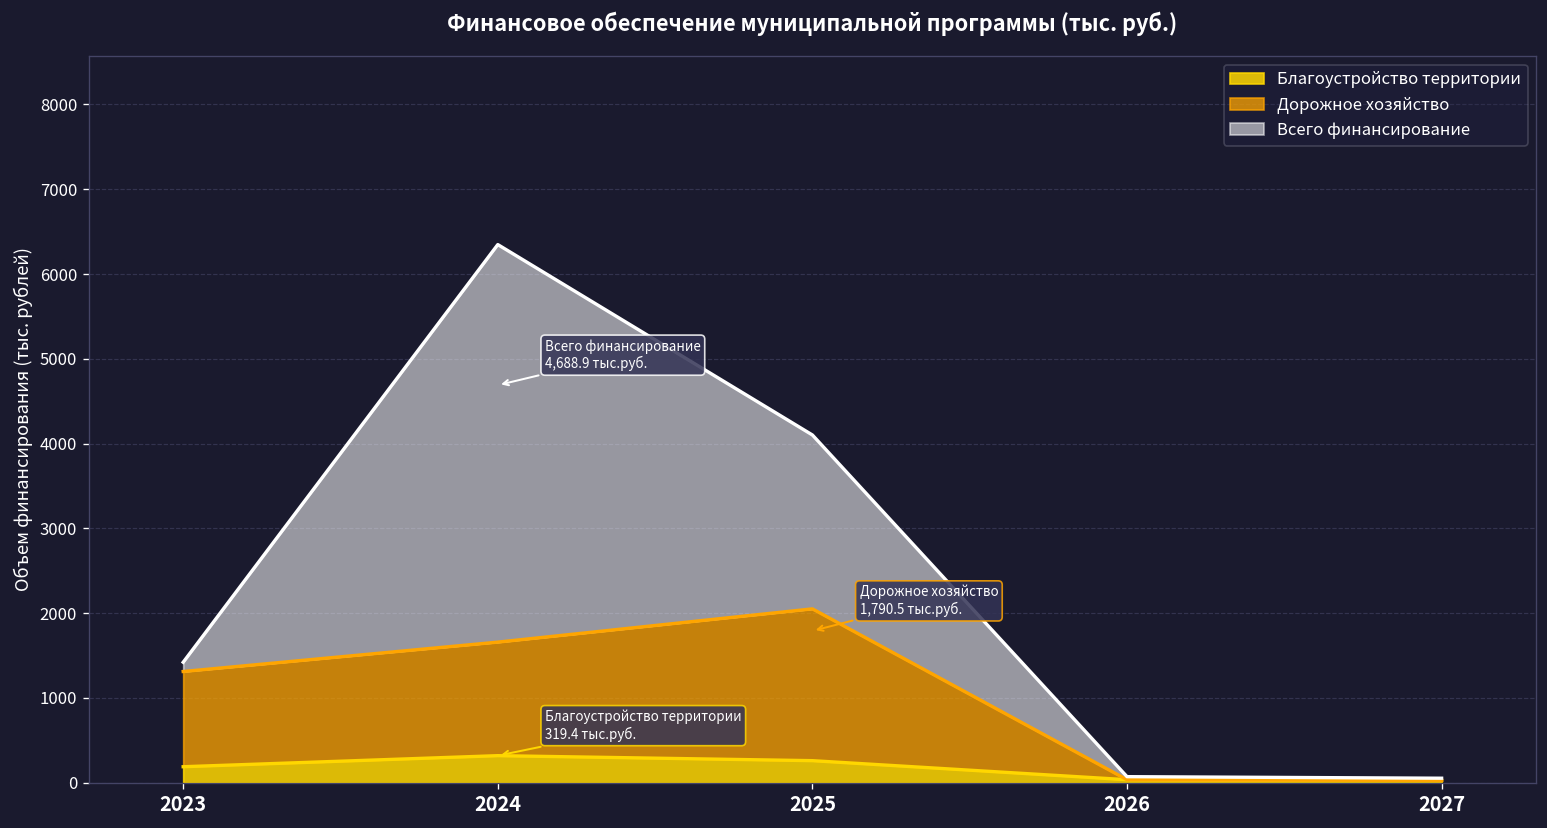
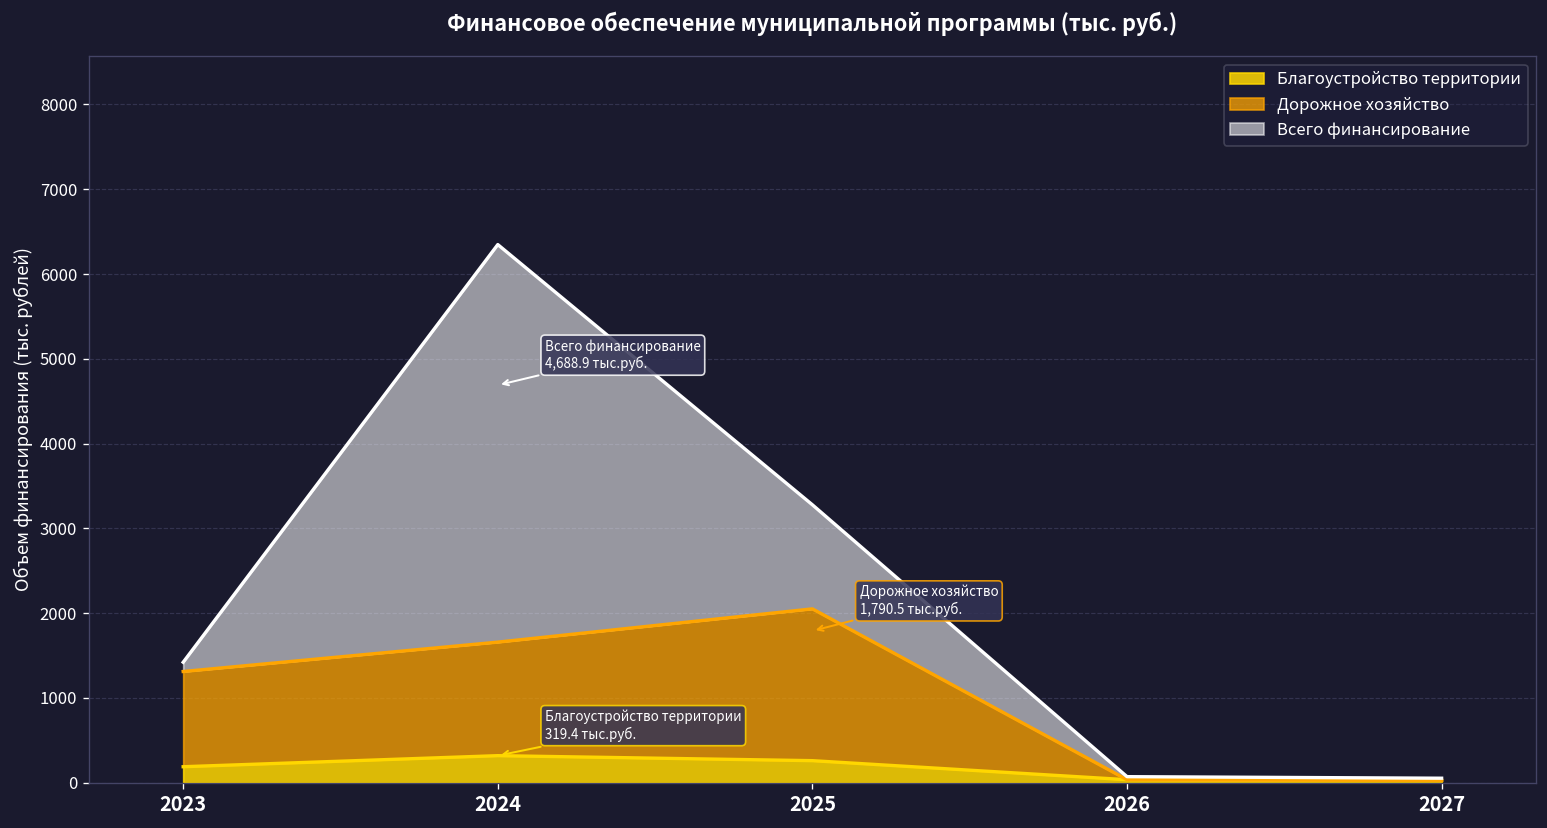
Всего финансирование, 2025: 2100 -> 1200
